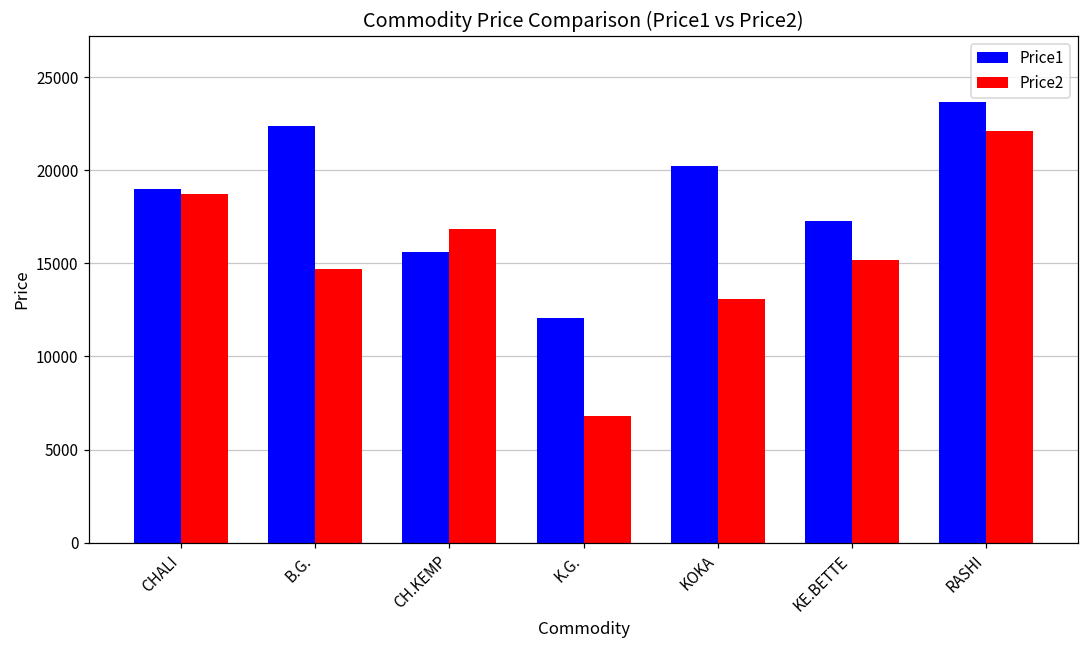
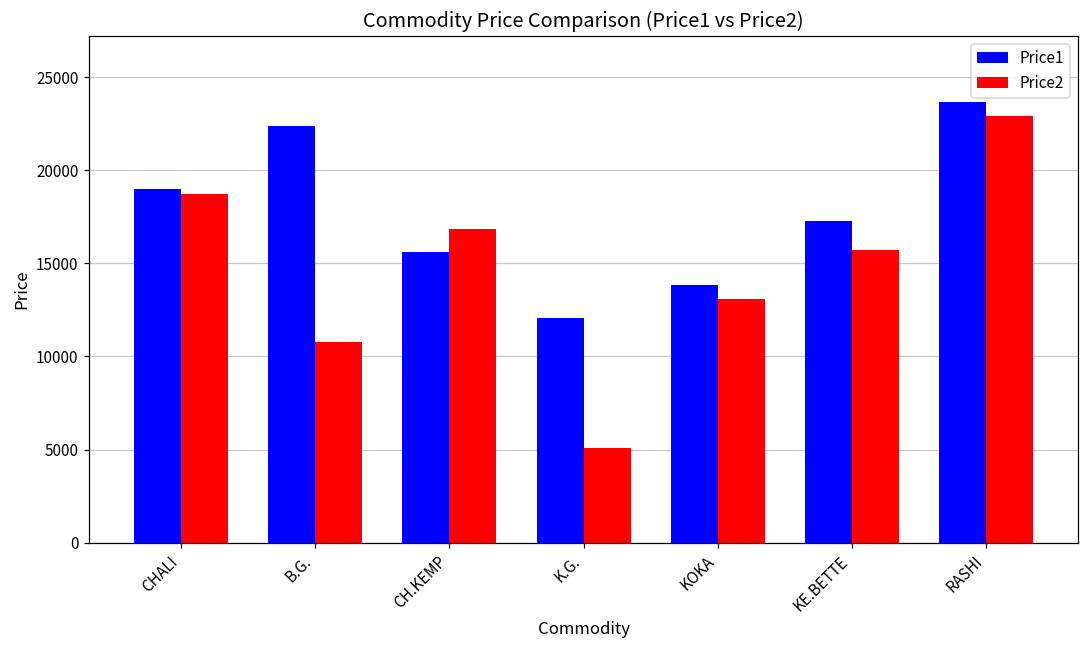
Price2, B.G.: 14700 -> 10800
Price2, K.G.: 6800 -> 5100
Price1, KOKA: 20200 -> 13800
Price2, KE.BETTE: 15200 -> 15700
Price2, RASHI: 22100 -> 22900
